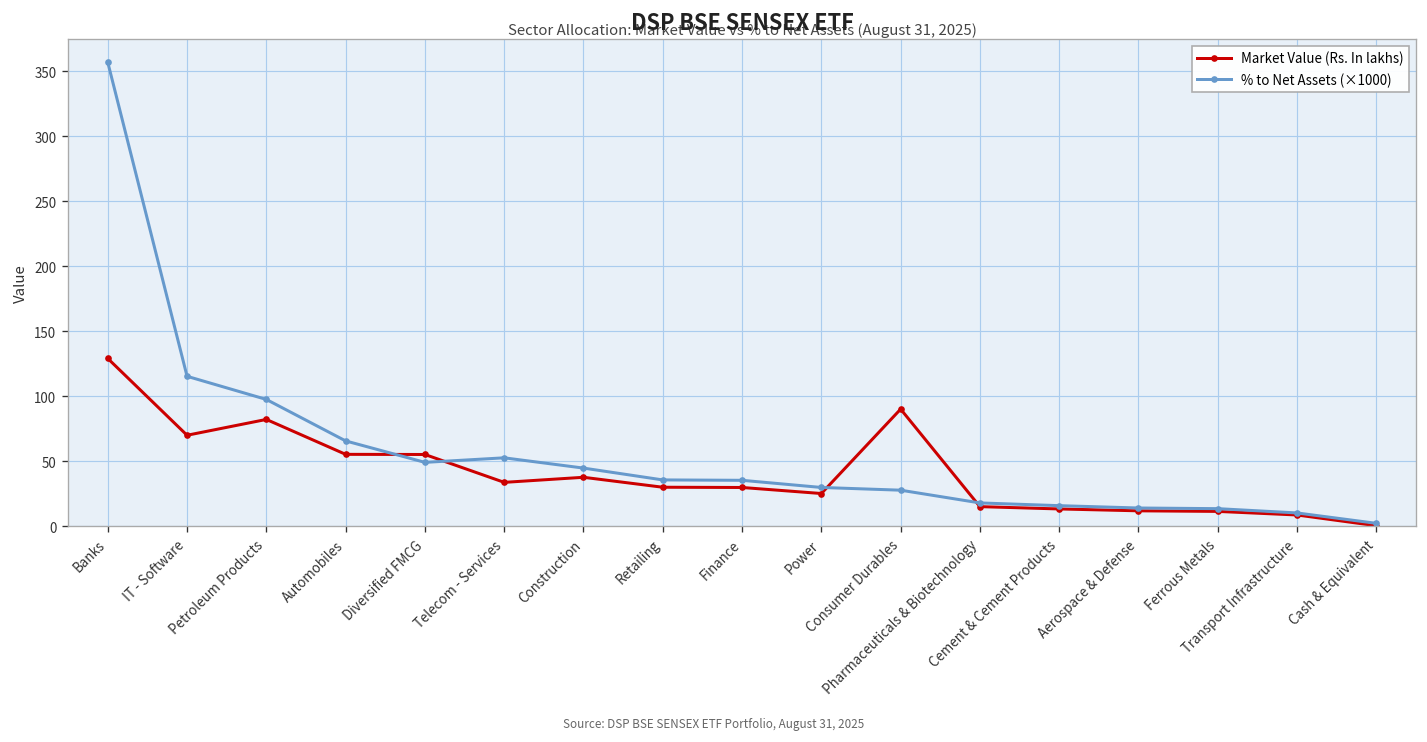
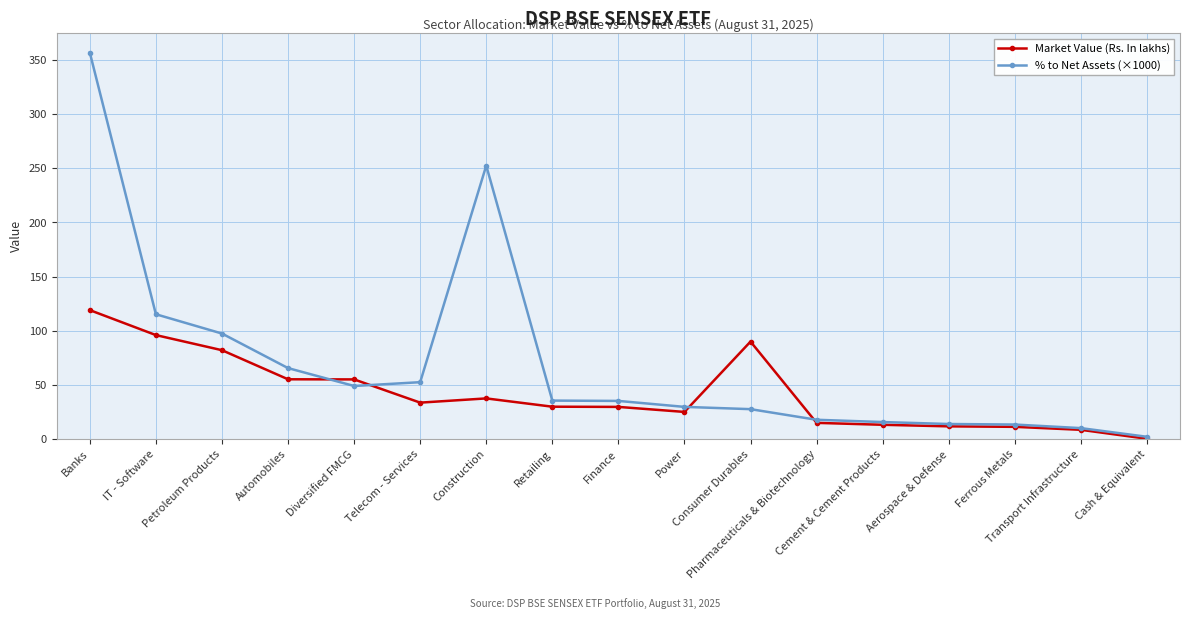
Market Value (Rs. In lakhs), Banks: 129 -> 119
Market Value (Rs. In lakhs), IT - Software: 70 -> 96
% to Net Assets (×1000), Construction: 45 -> 253
